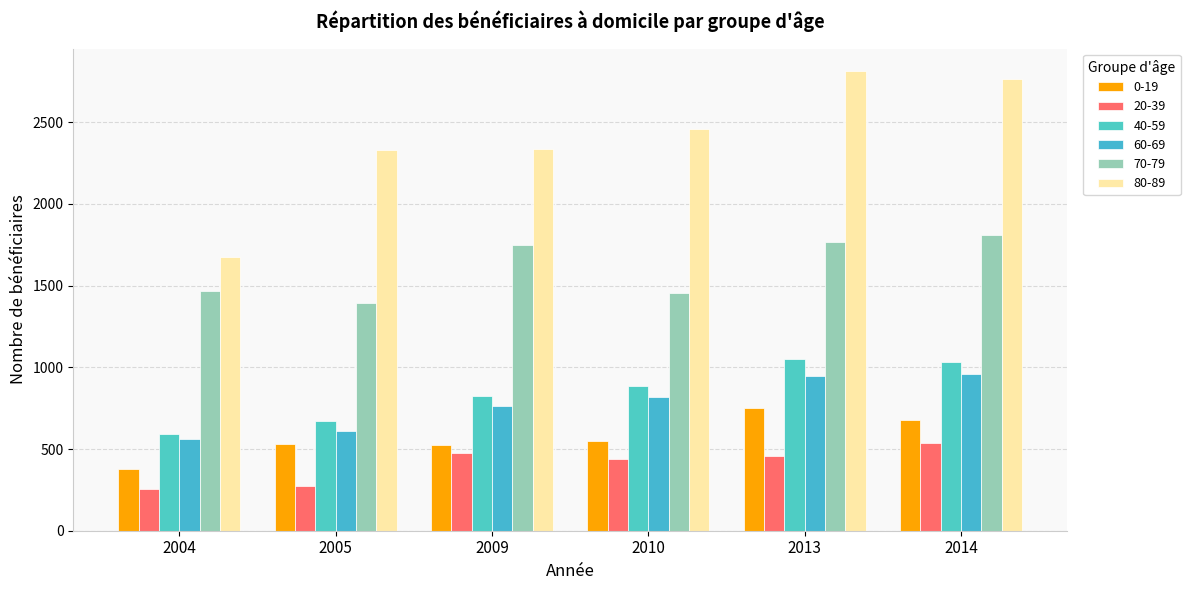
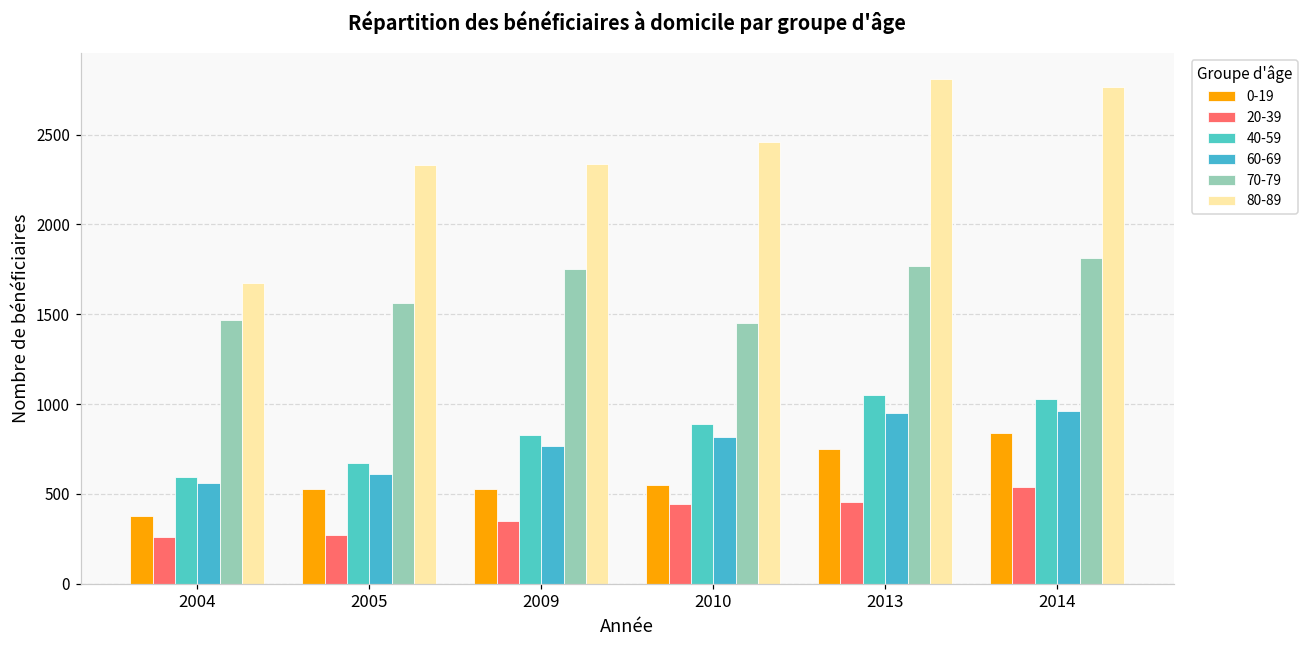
70-79, 2005: 1390 -> 1560
20-39, 2009: 470 -> 350
0-19, 2014: 680 -> 840
